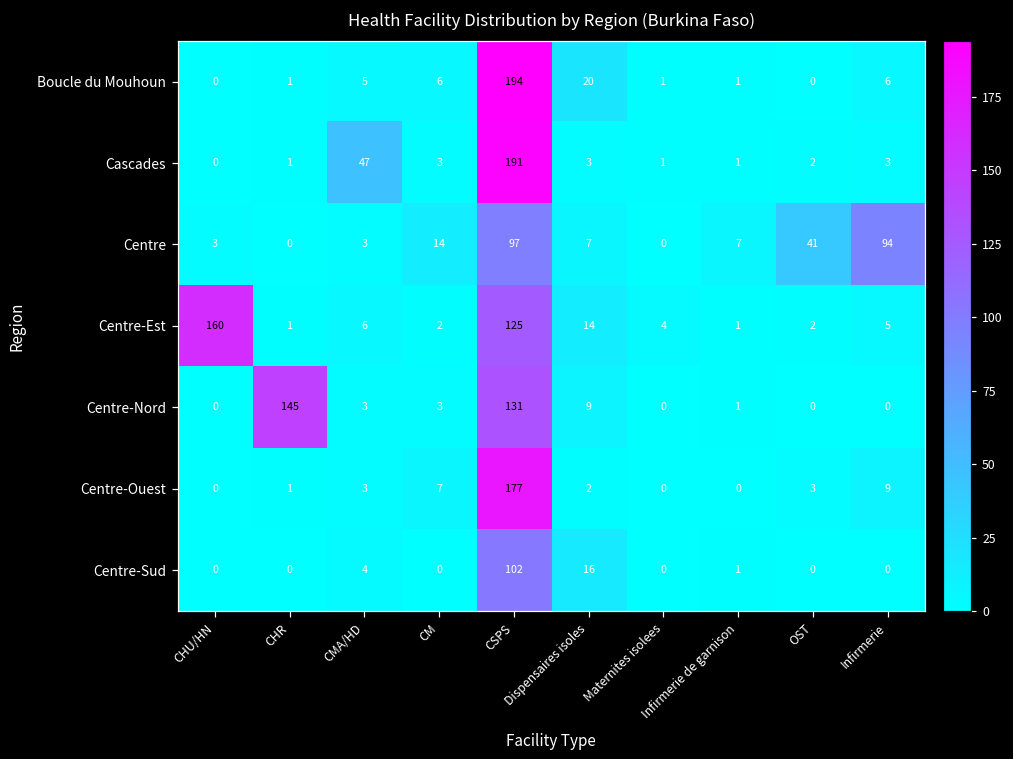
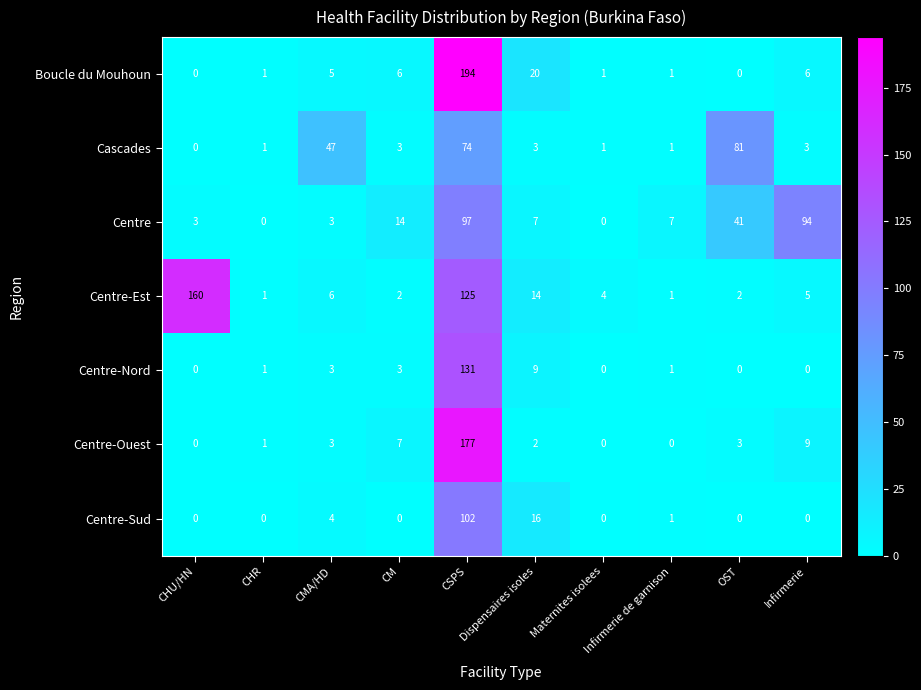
Cascades, CSPS: 191 -> 74
Cascades, OST: 2 -> 81
Centre-Nord, CHR: 145 -> 1
